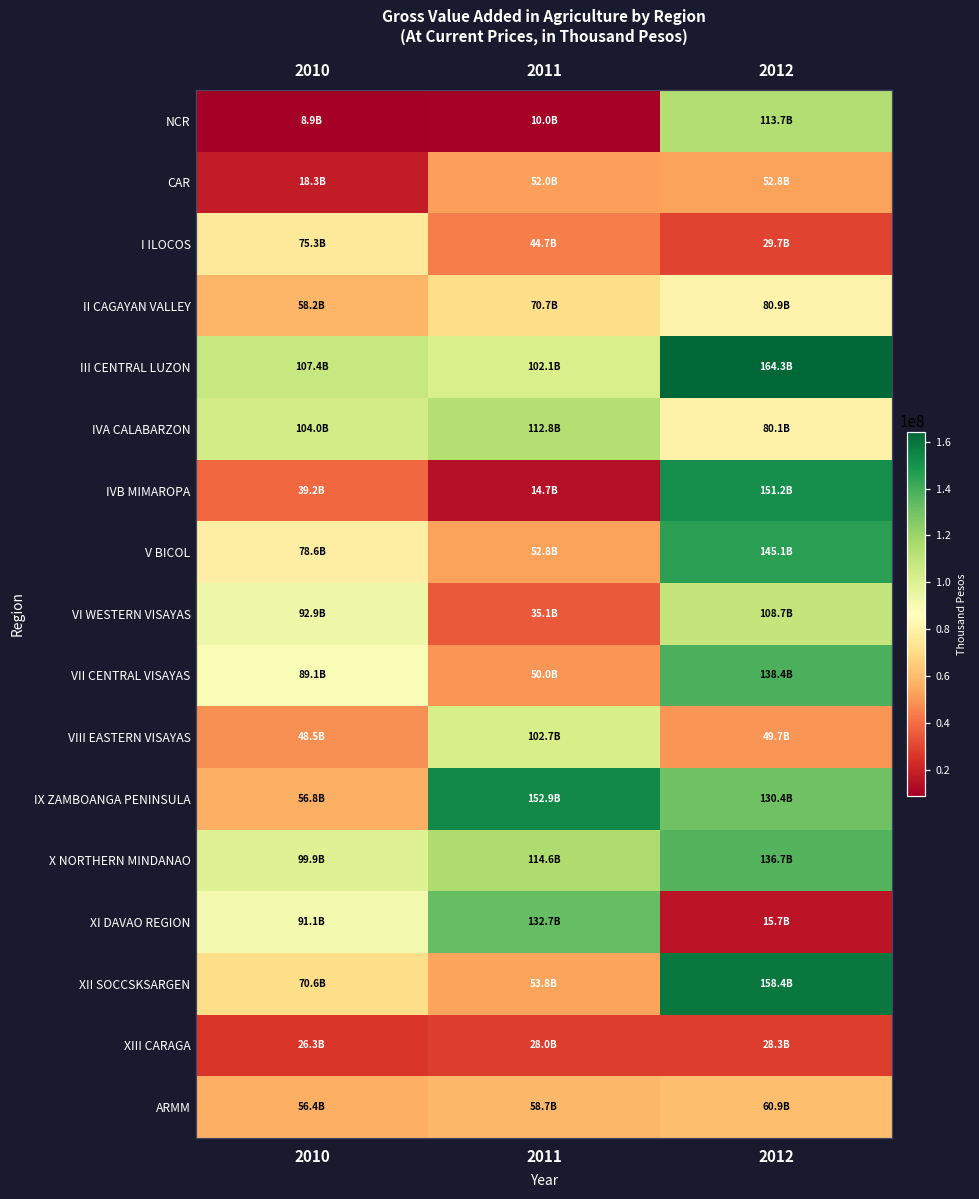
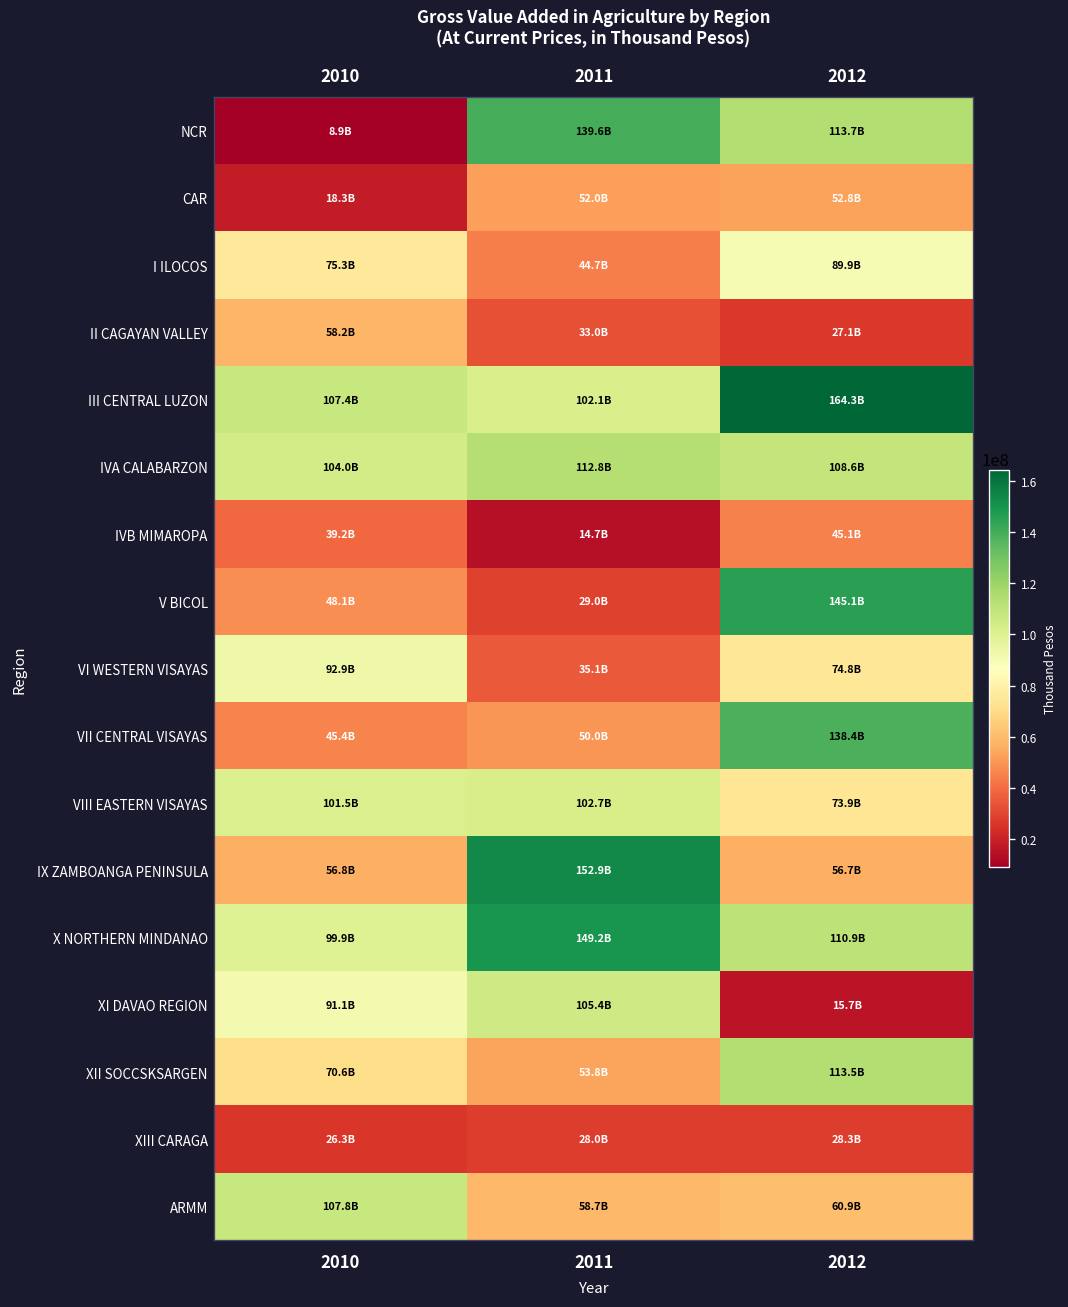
NCR, 2011: 10.0B -> 139.6B
I ILOCOS, 2012: 29.7B -> 89.9B
II CAGAYAN VALLEY, 2011: 70.7B -> 33.0B
II CAGAYAN VALLEY, 2012: 80.9B -> 27.1B
IVA CALABARZON, 2012: 80.1B -> 108.6B
IVB MIMAROPA, 2012: 151.2B -> 45.1B
V BICOL, 2010: 78.6B -> 48.1B
V BICOL, 2011: 52.8B -> 29.0B
VI WESTERN VISAYAS, 2012: 108.7B -> 74.8B
VII CENTRAL VISAYAS, 2010: 89.1B -> 45.4B
VIII EASTERN VISAYAS, 2010: 48.5B -> 101.5B
VIII EASTERN VISAYAS, 2012: 49.7B -> 73.9B
IX ZAMBOANGA PENINSULA, 2012: 130.4B -> 56.7B
X NORTHERN MINDANAO, 2011: 114.6B -> 149.2B
X NORTHERN MINDANAO, 2012: 136.7B -> 110.9B
XI DAVAO REGION, 2011: 132.7B -> 105.4B
XII SOCCSKSARGEN, 2012: 158.4B -> 113.5B
ARMM, 2010: 56.4B -> 107.8B
